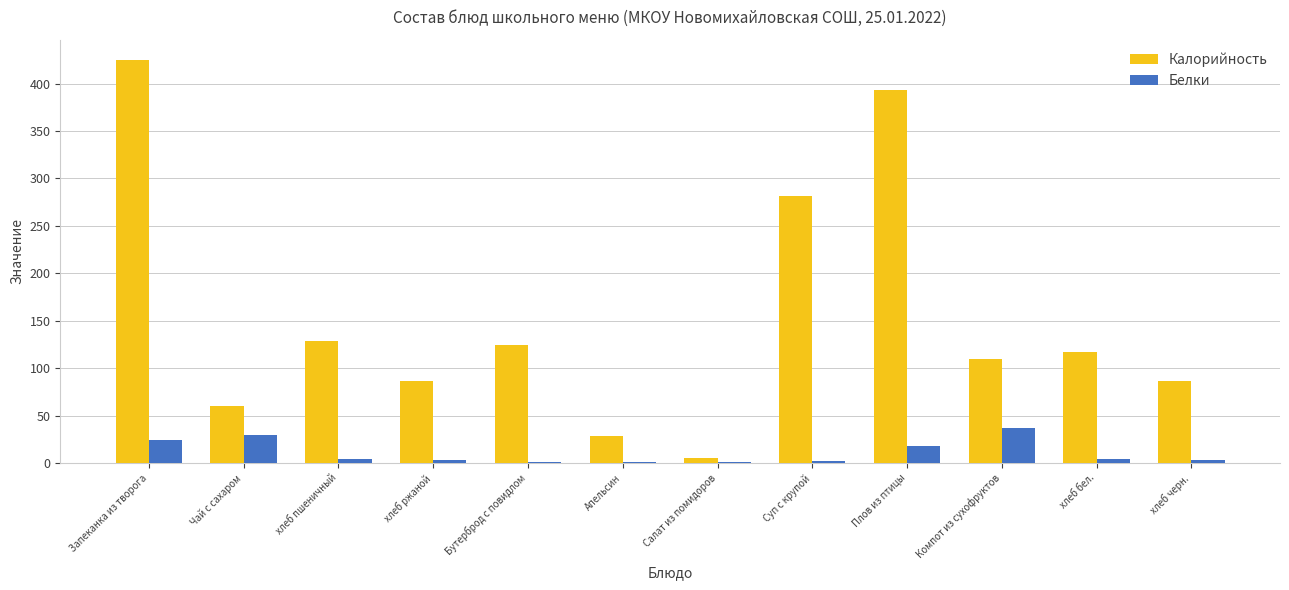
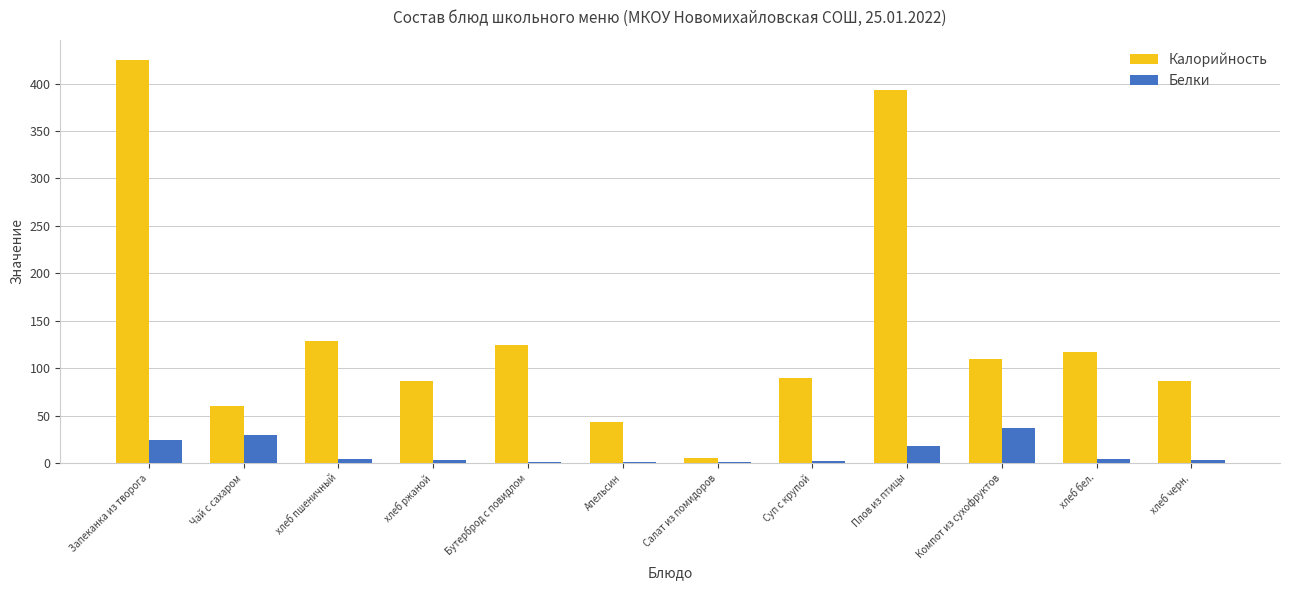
Калорийность, Апельсин: 30 -> 40
Калорийность, Суп с крупой: 280 -> 90
